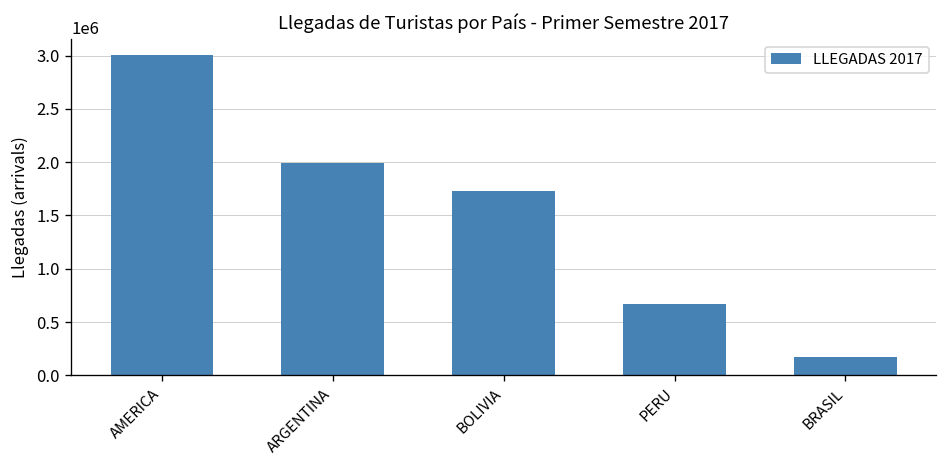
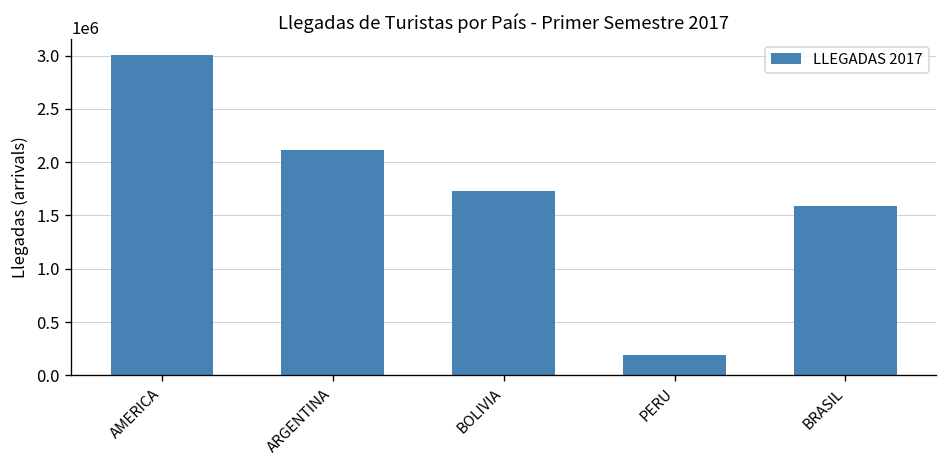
ARGENTINA: 2000000 -> 2100000
PERU: 700000 -> 200000
BRASIL: 200000 -> 1600000
